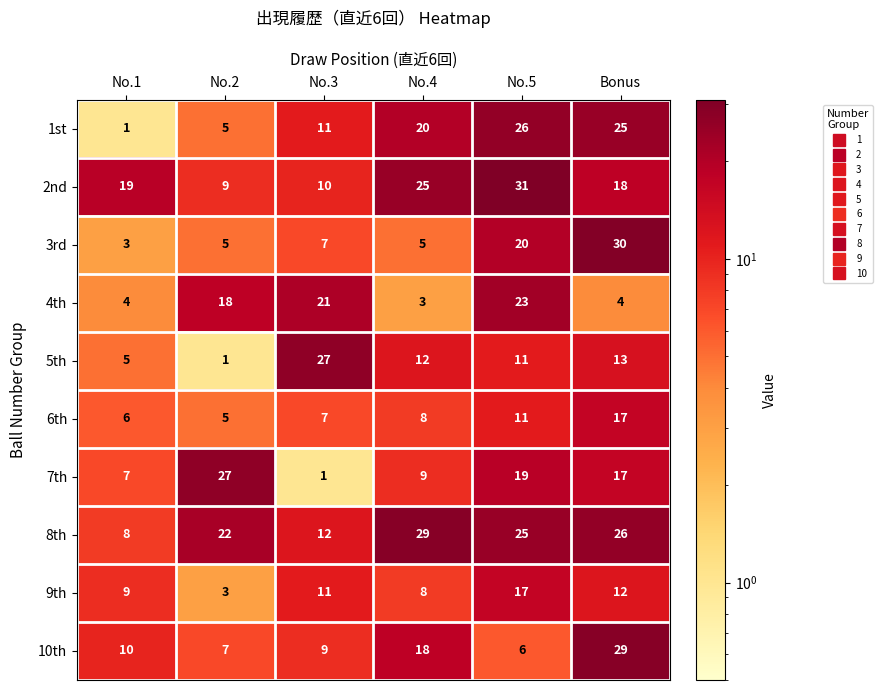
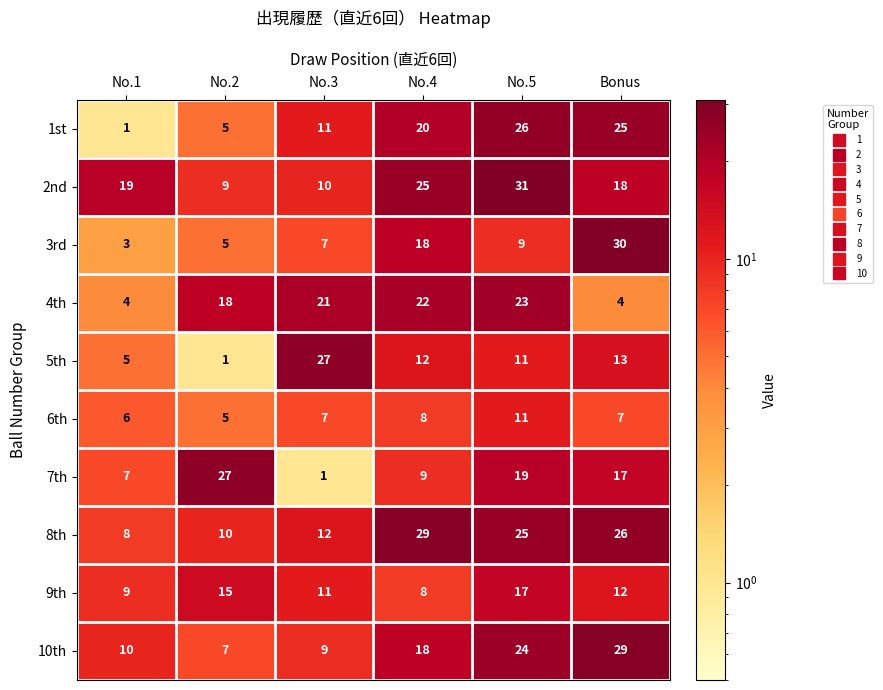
3rd, No.4: 5 -> 18
3rd, No.5: 20 -> 9
4th, No.4: 3 -> 22
6th, Bonus: 17 -> 7
8th, No.2: 22 -> 10
9th, No.2: 3 -> 15
10th, No.5: 6 -> 24
